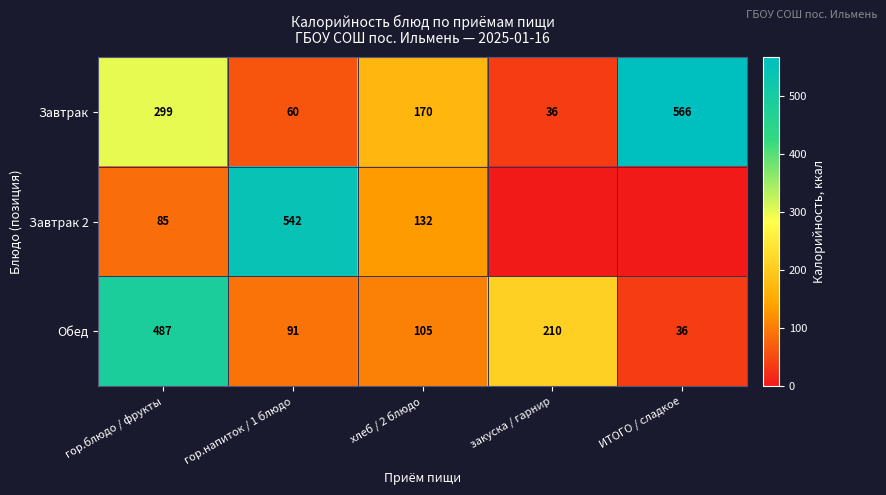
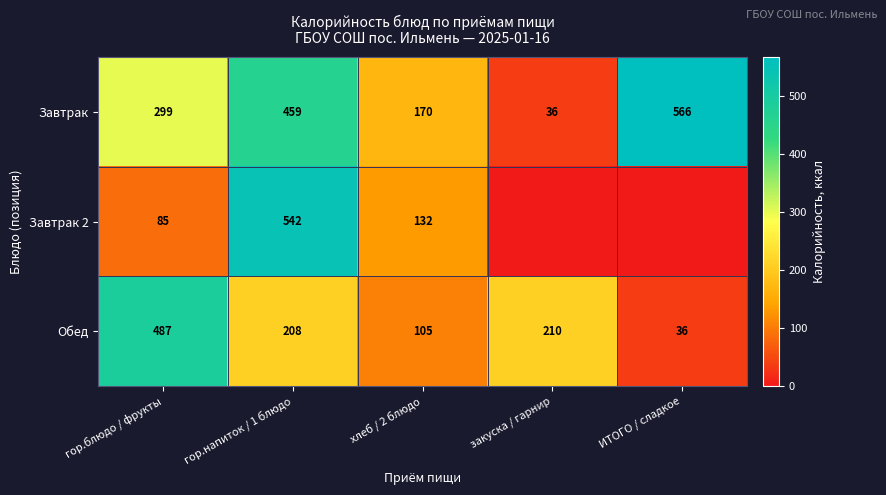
Завтрак, гор.напиток / 1 блюдо: 60 -> 459
Обед, гор.напиток / 1 блюдо: 91 -> 208
